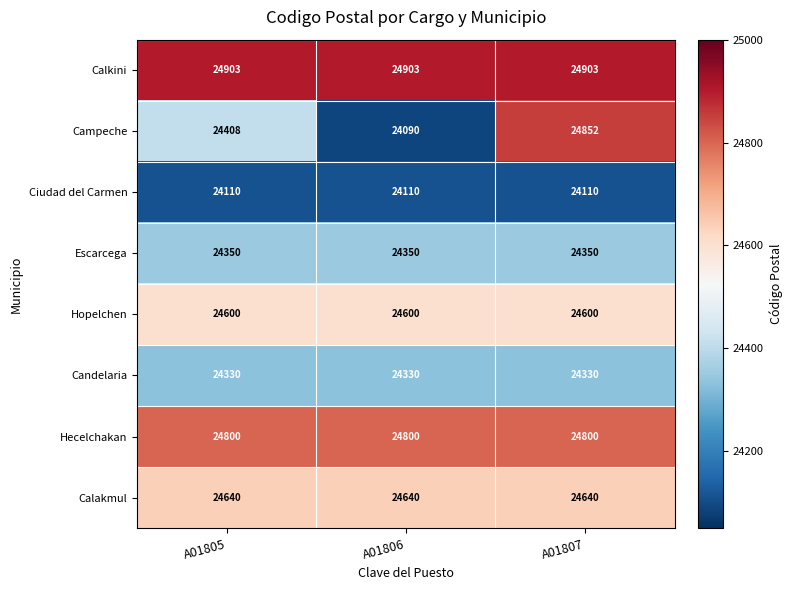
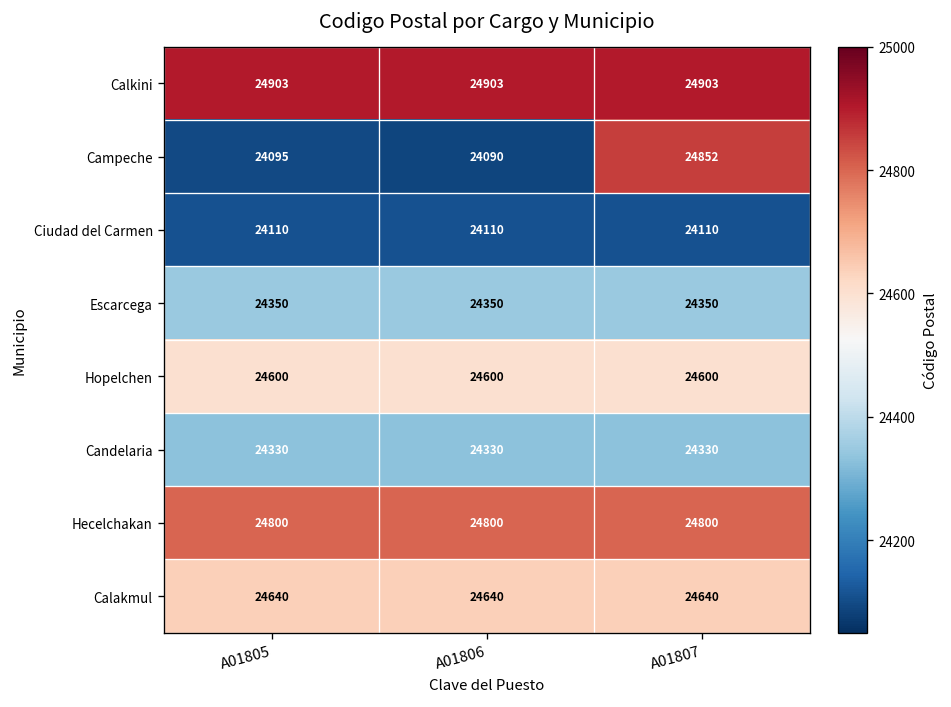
Campeche, A01805: 24408 -> 24095
